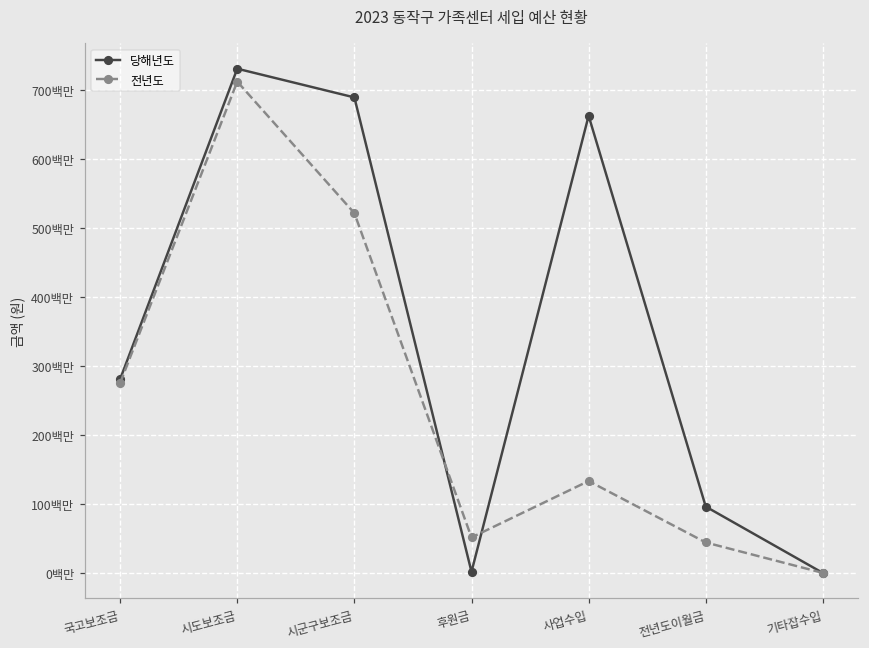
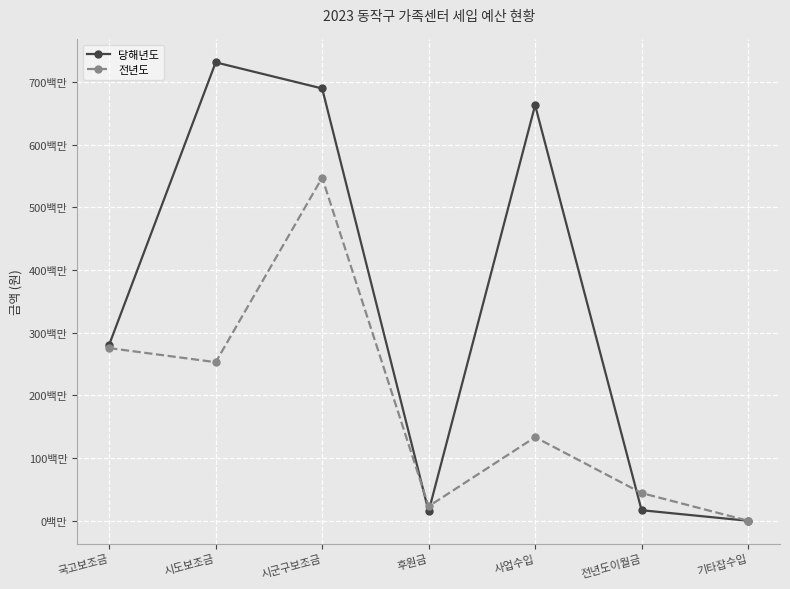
전년도, 시도보조금: 710백만 -> 250백만
전년도, 시군구보조금: 520백만 -> 550백만
당해년도, 후원금: 0백만 -> 20백만
전년도, 후원금: 50백만 -> 20백만
당해년도, 전년도이월금: 100백만 -> 20백만
